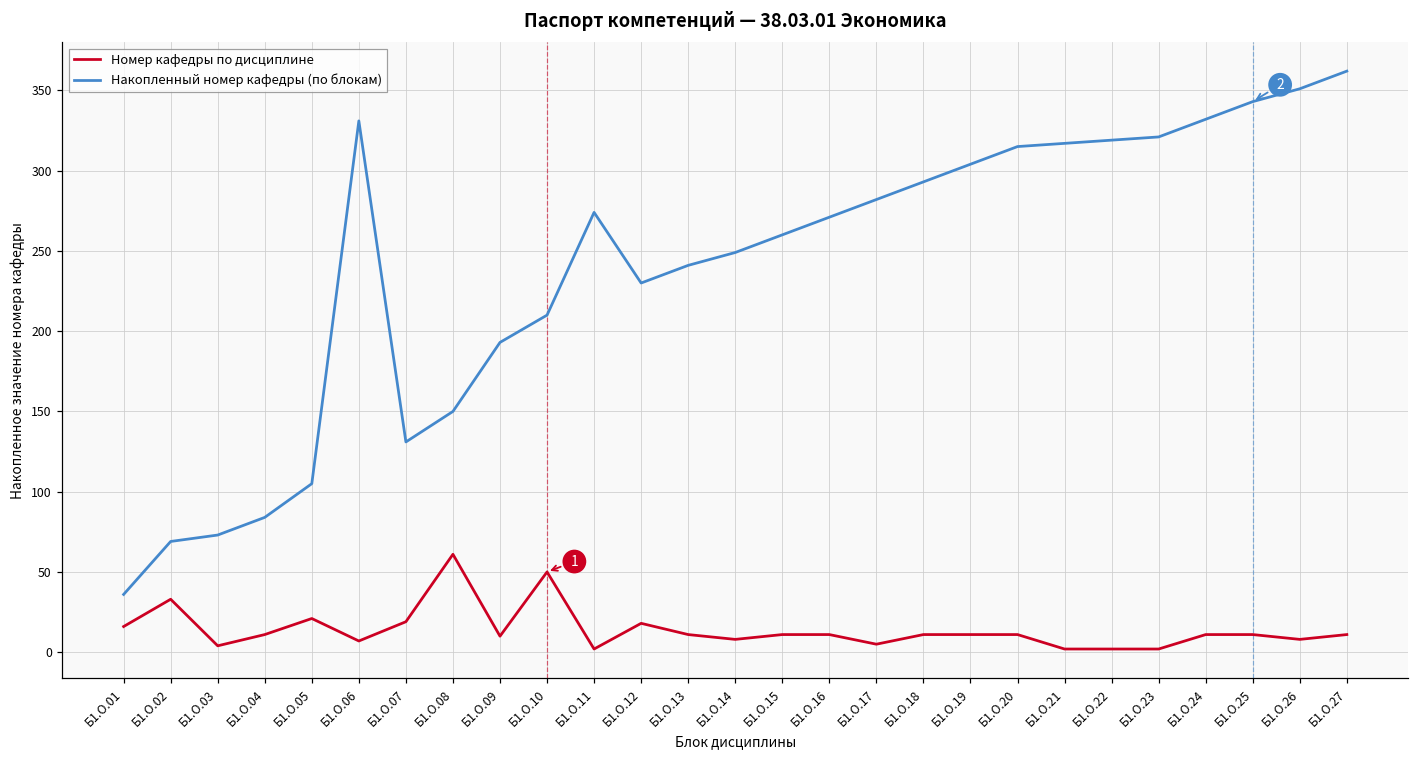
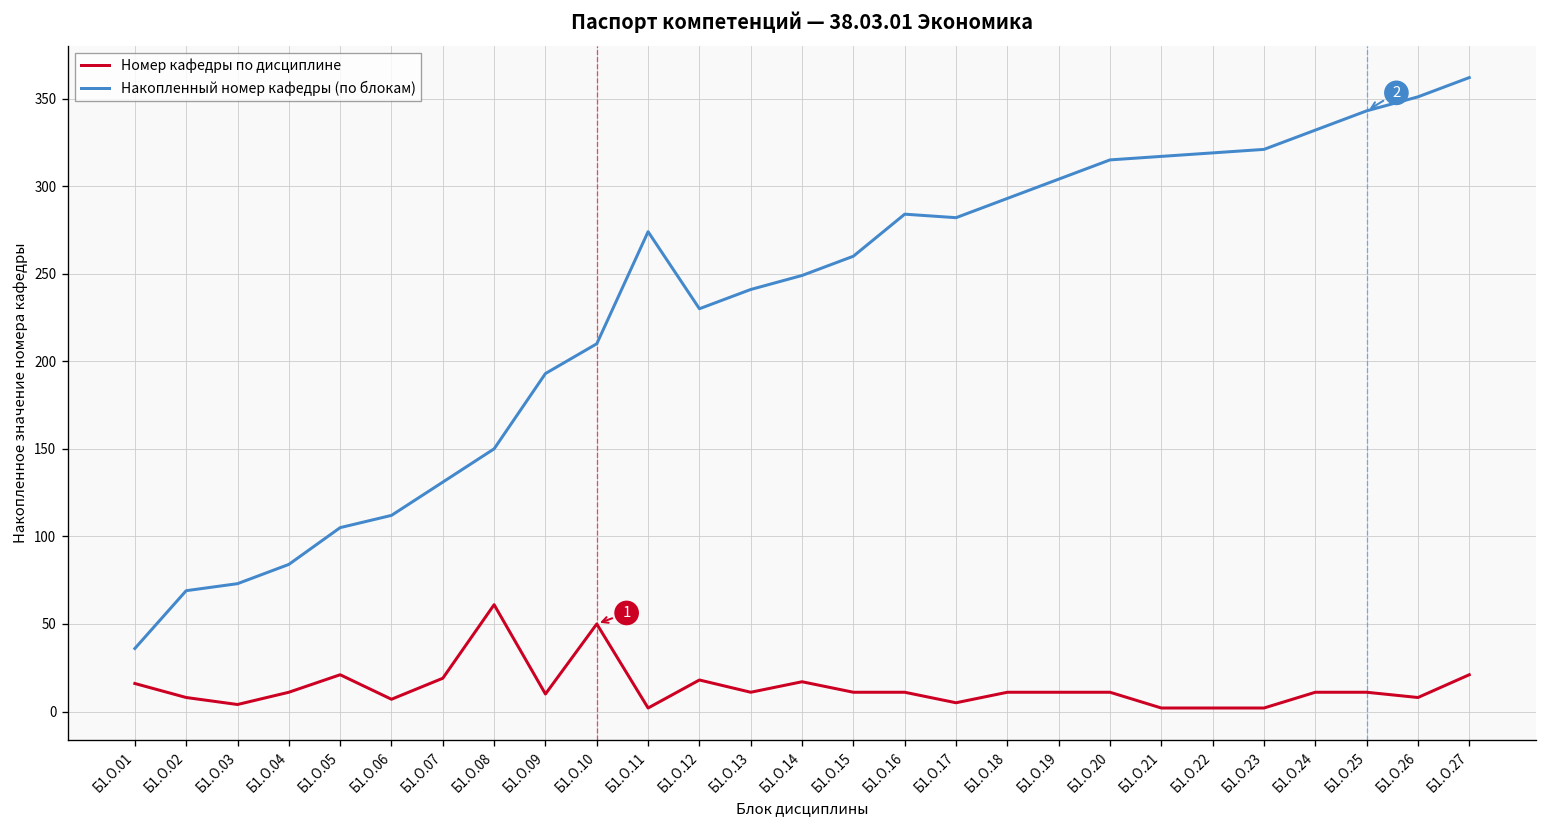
Номер кафедры по дисциплине, Б1.О.02: 33 -> 8
Накопленный номер кафедры (по блокам), Б1.О.06: 331 -> 112
Номер кафедры по дисциплине, Б1.О.14: 8 -> 17
Накопленный номер кафедры (по блокам), Б1.О.16: 271 -> 284
Номер кафедры по дисциплине, Б1.О.27: 11 -> 21
